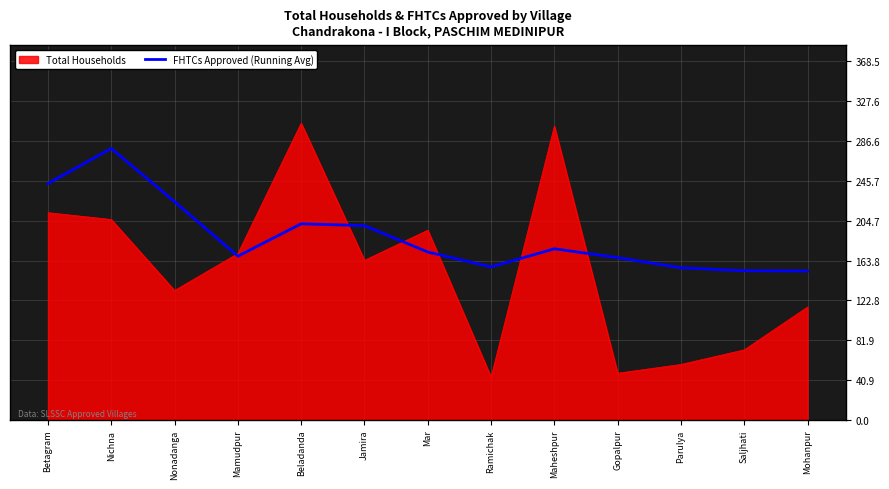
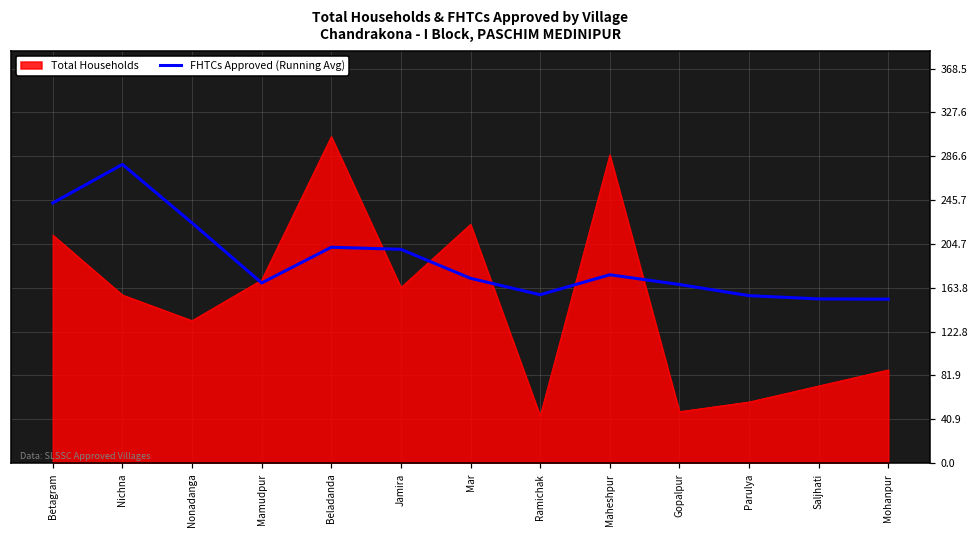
Total Households, Nichna: 210 -> 160
Total Households, Mar: 200 -> 220
Total Households, Maheshpur: 300 -> 290
Total Households, Mohanpur: 120 -> 90
